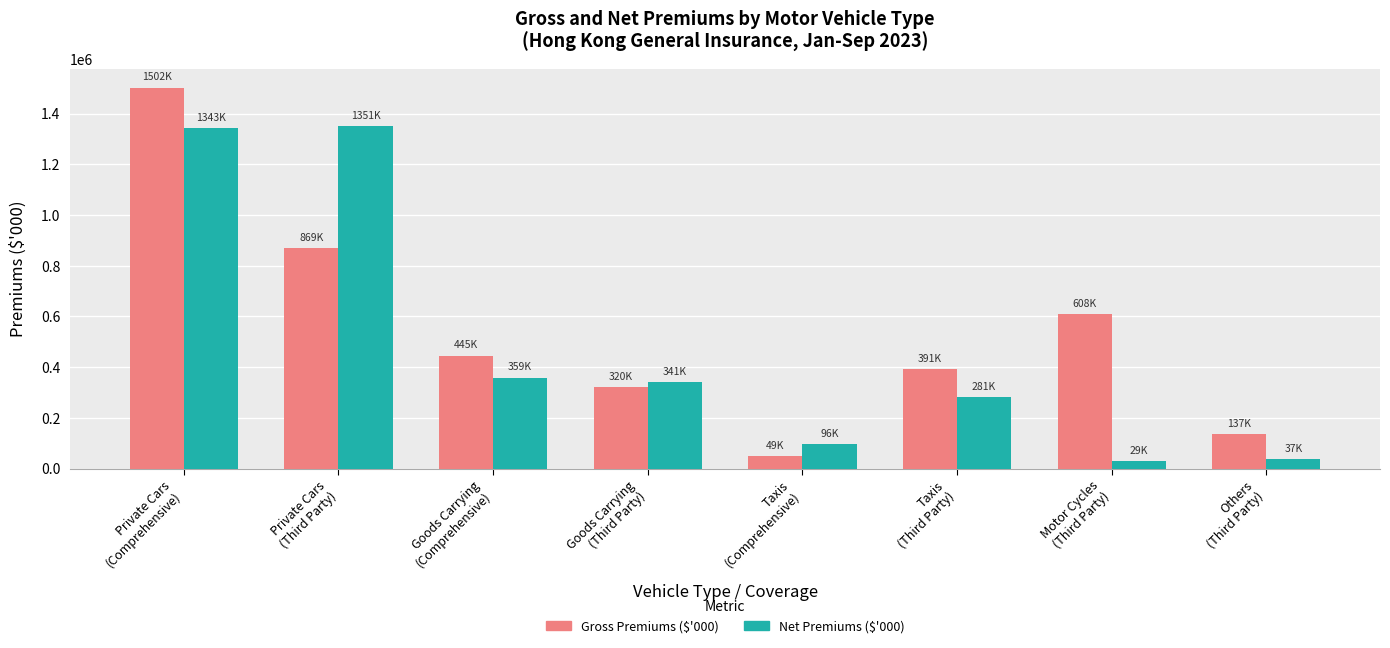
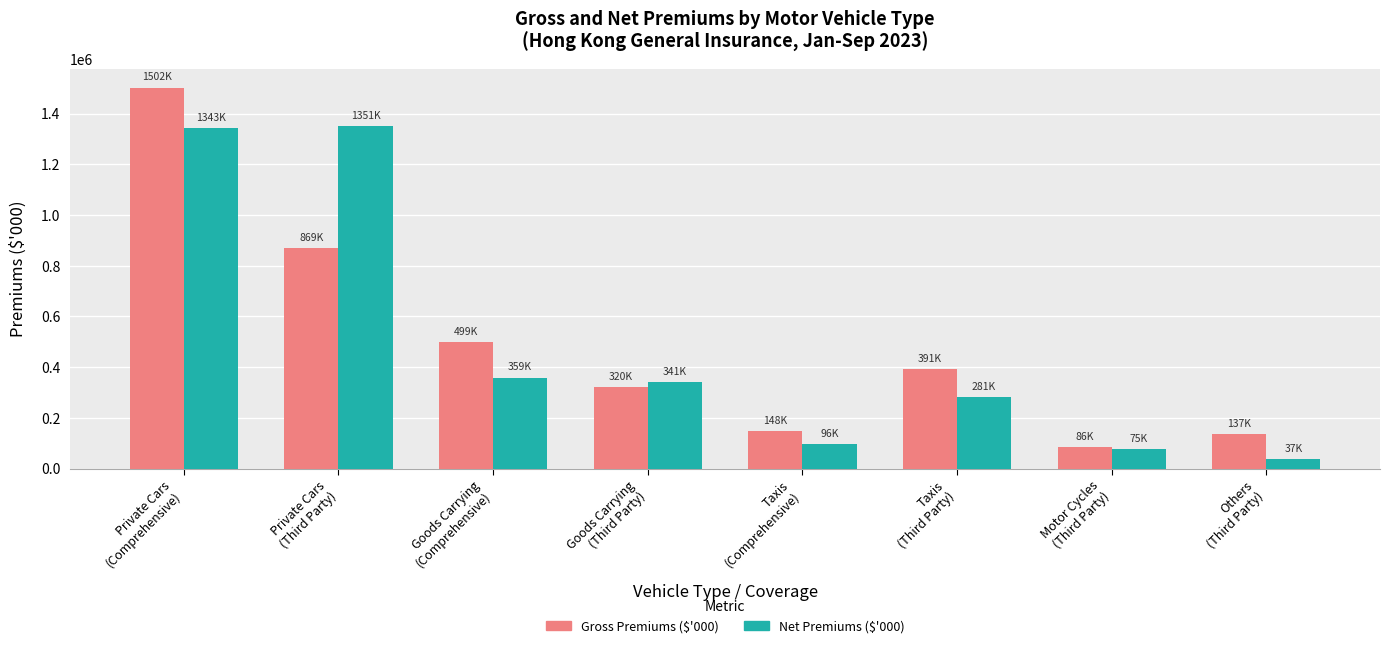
Gross Premiums ($'000), Goods Carrying (Comprehensive): 445K -> 499K
Gross Premiums ($'000), Taxis (Comprehensive): 49K -> 148K
Gross Premiums ($'000), Motor Cycles (Third Party): 608K -> 86K
Net Premiums ($'000), Motor Cycles (Third Party): 29K -> 75K
